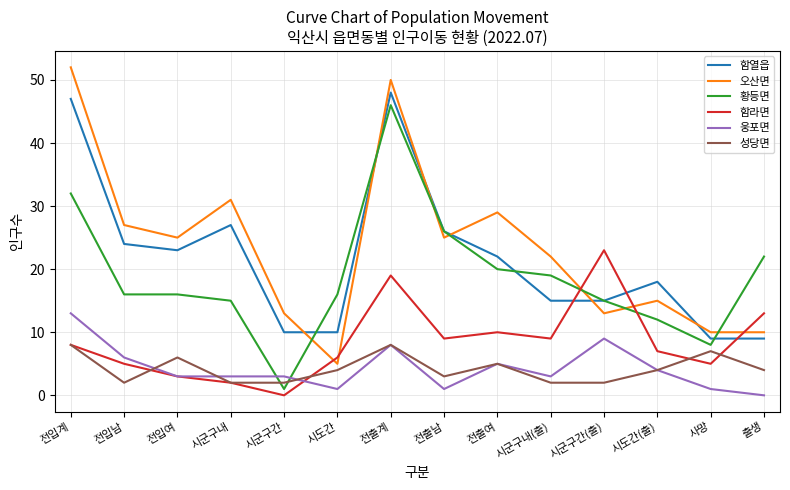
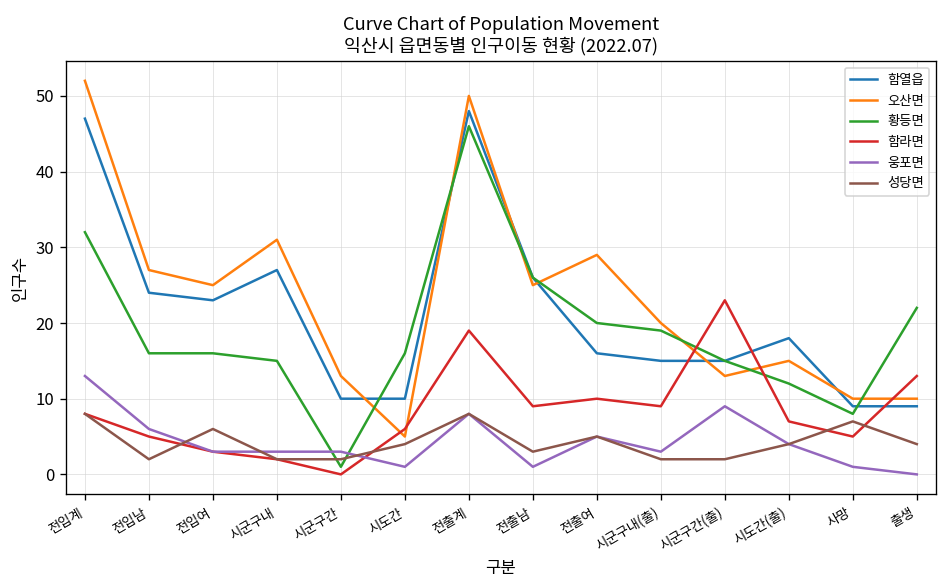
함열읍, 전출여: 22 -> 16
오산면, 시군구내(출): 22 -> 20
